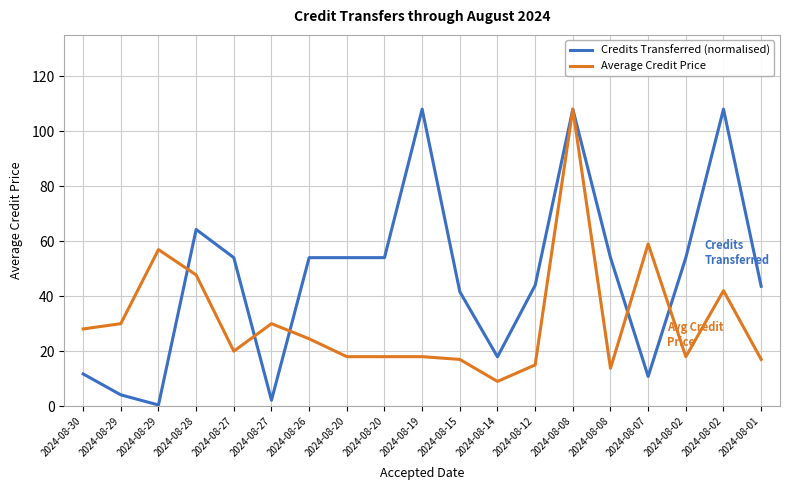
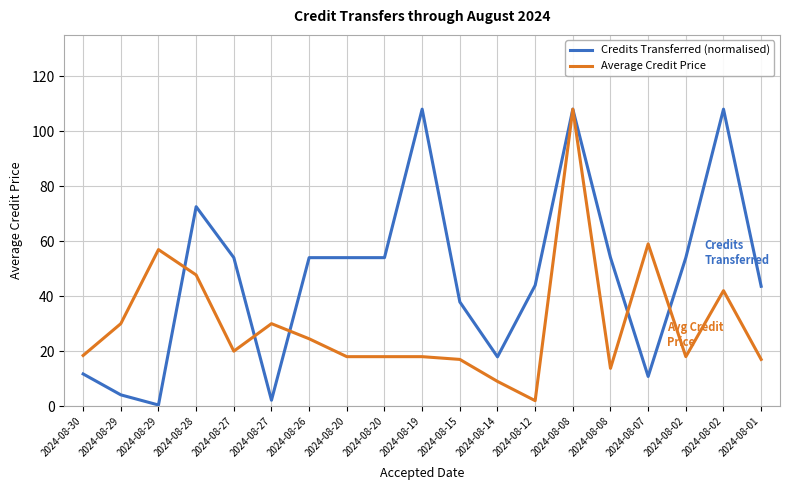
Average Credit Price, 2024-08-30: 28 -> 18
Credits Transferred (normalised), 2024-08-28: 64 -> 73
Credits Transferred (normalised), 2024-08-15: 42 -> 38
Average Credit Price, 2024-08-12: 15 -> 2
